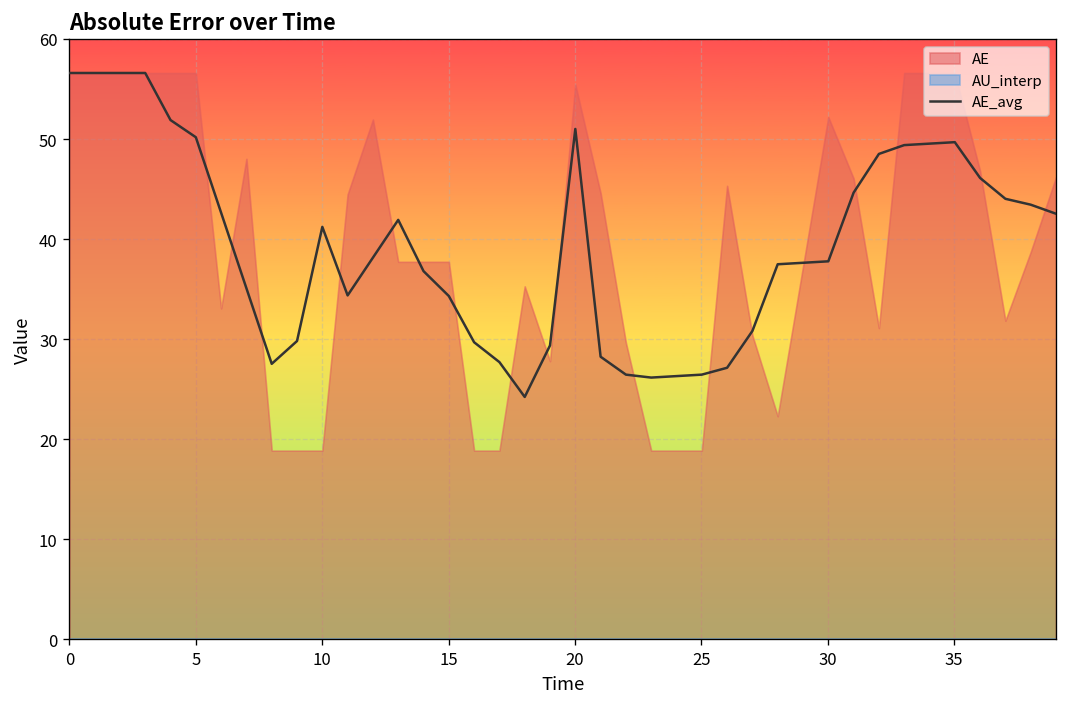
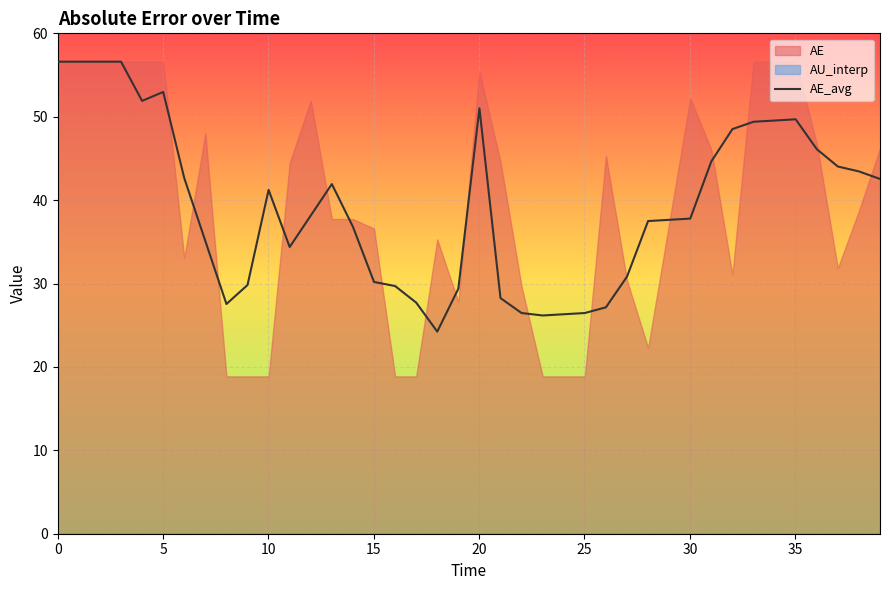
AE_avg, 5: 50 -> 53
AE_avg, 15: 34 -> 30
AE, 15: 38 -> 37
